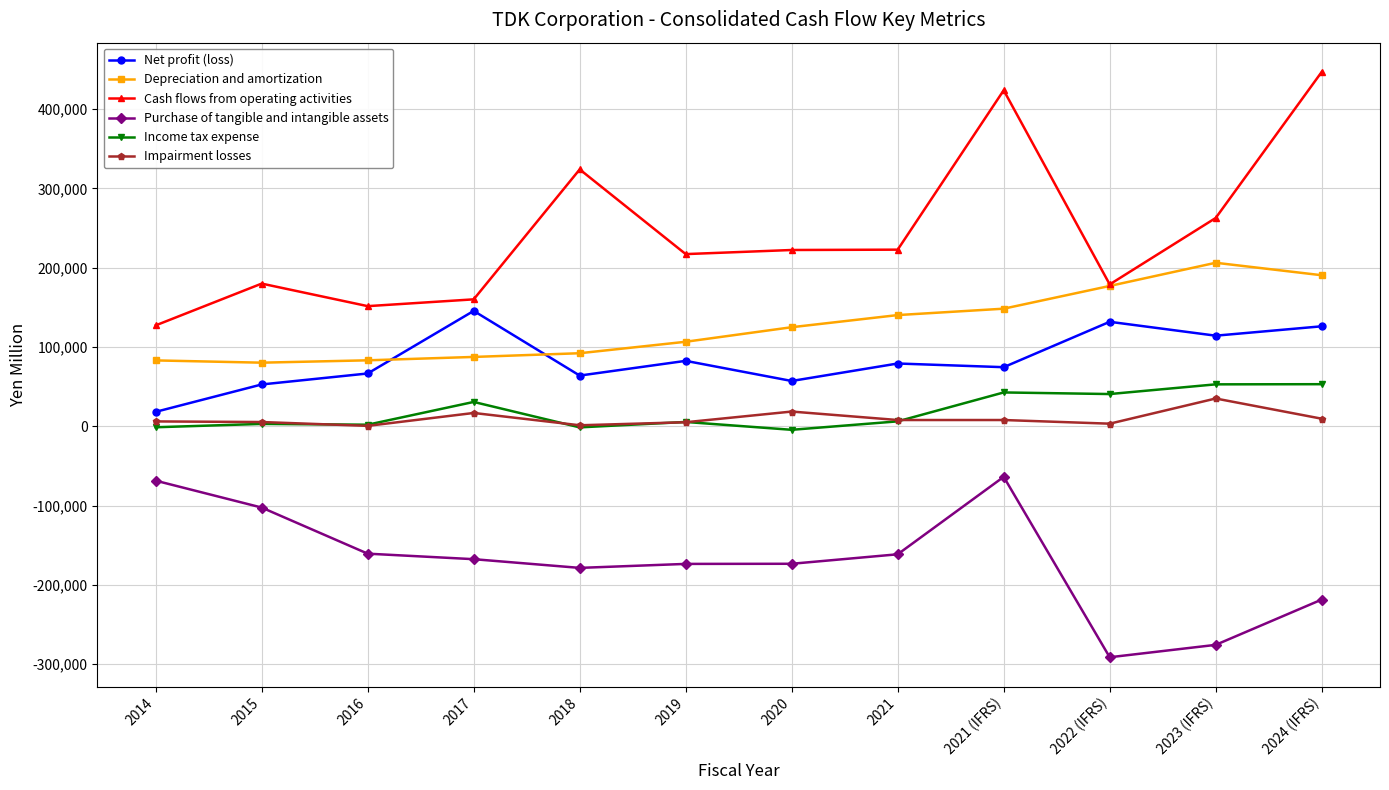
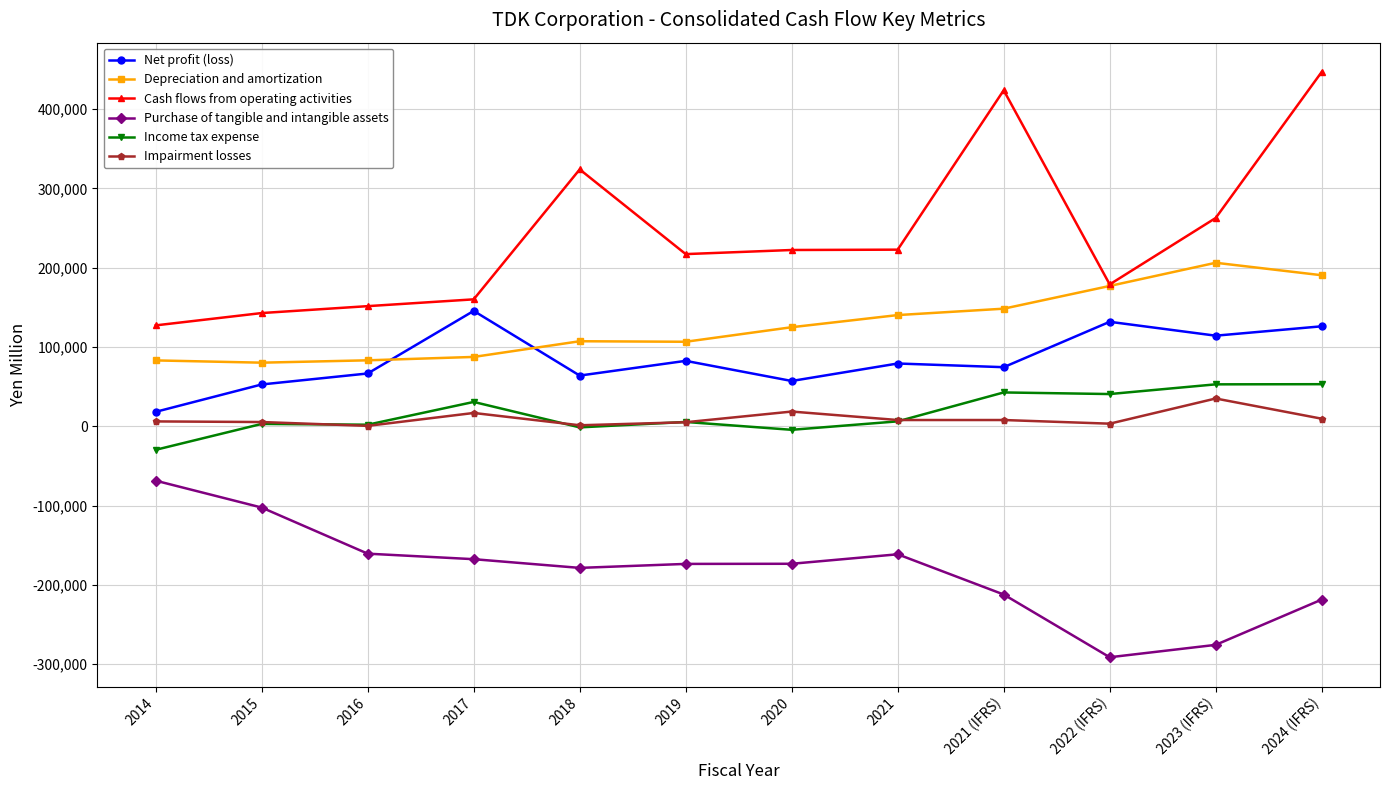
Income tax expense, 2014: 0 -> -30,000
Cash flows from operating activities, 2015: 180,000 -> 140,000
Depreciation and amortization, 2018: 90,000 -> 110,000
Purchase of tangible and intangible assets, 2021 (IFRS): -60,000 -> -210,000
